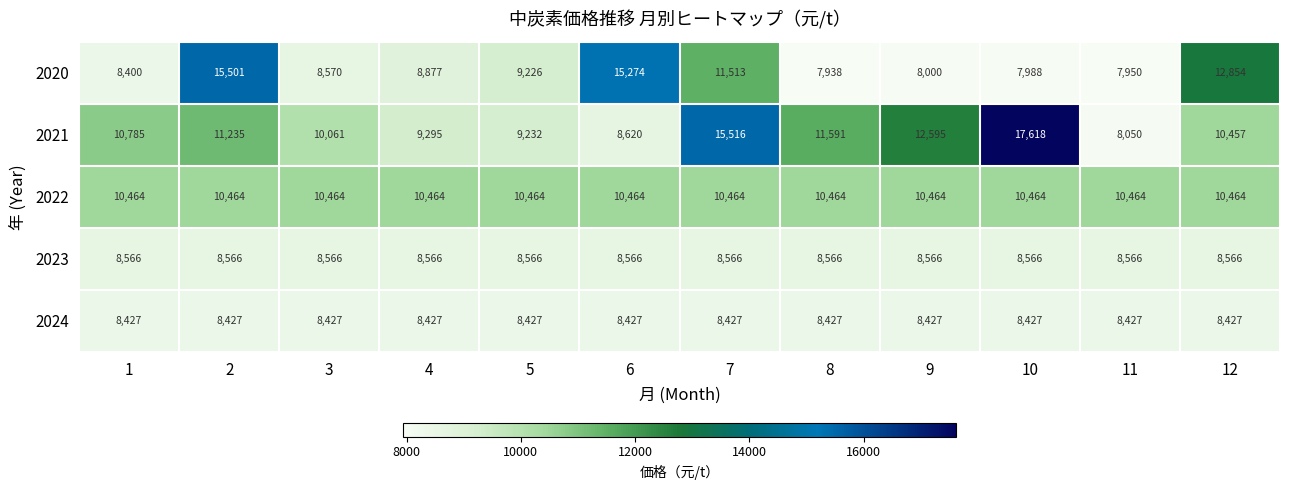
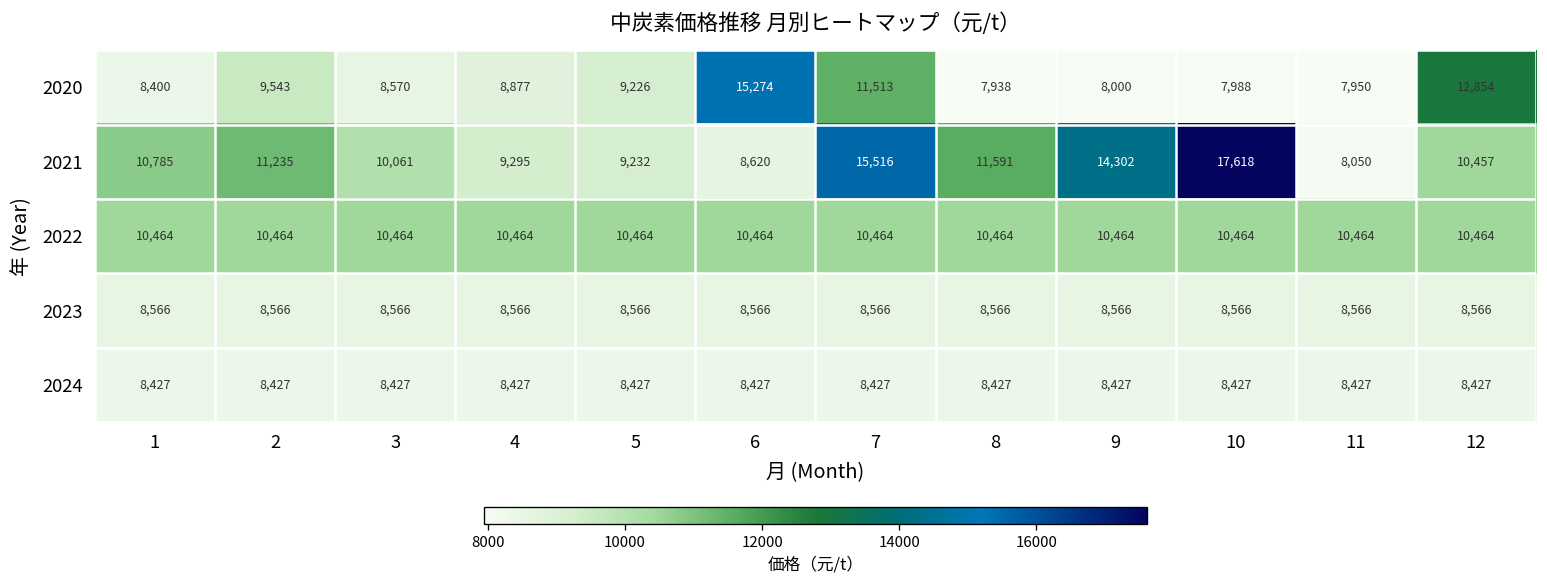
2020, 2: 15,501 -> 9,543
2021, 9: 12,595 -> 14,302
